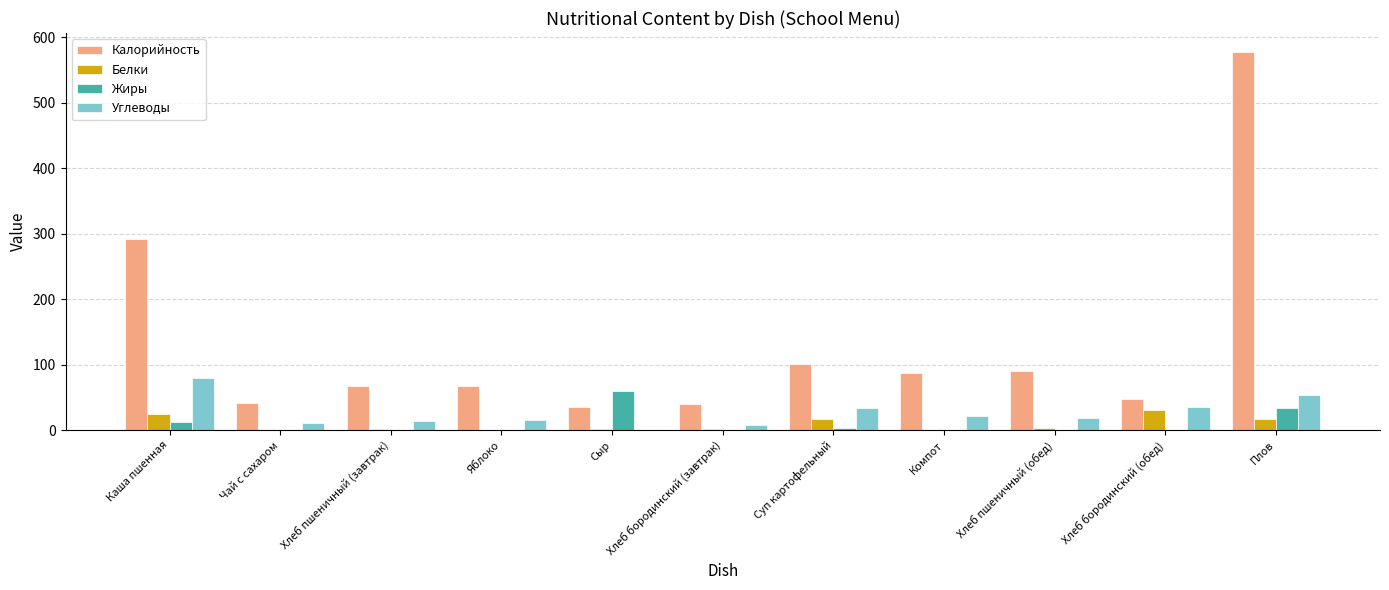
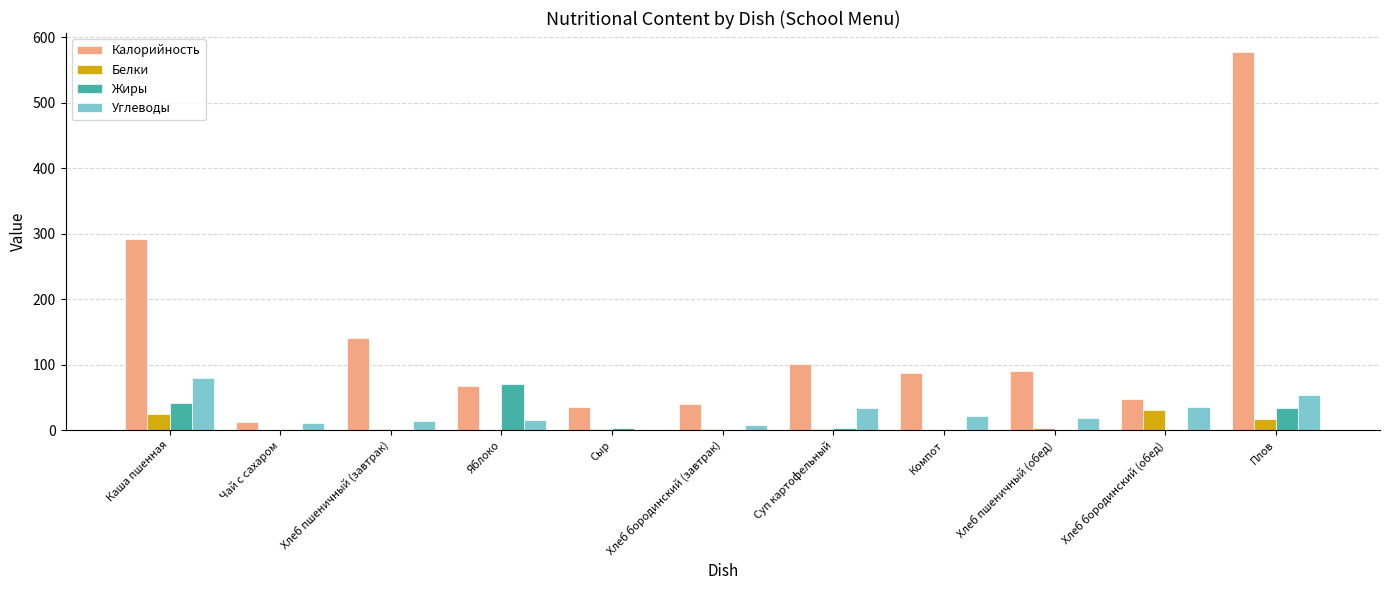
Жиры, Каша пшенная: 10 -> 40
Калорийность, Чай с сахаром: 40 -> 10
Калорийность, Хлеб пшеничный (завтрак): 70 -> 140
Жиры, Яблоко: 0 -> 70
Жиры, Сыр: 60 -> 0
Белки, Суп картофельный: 20 -> 0
